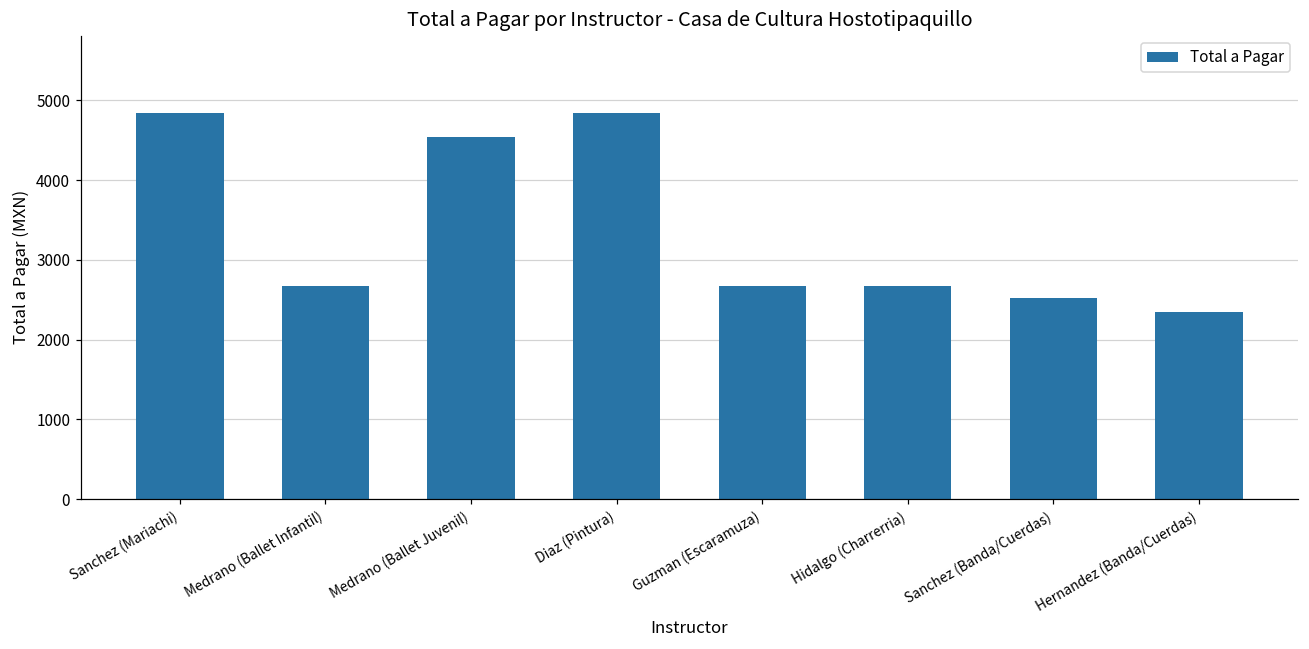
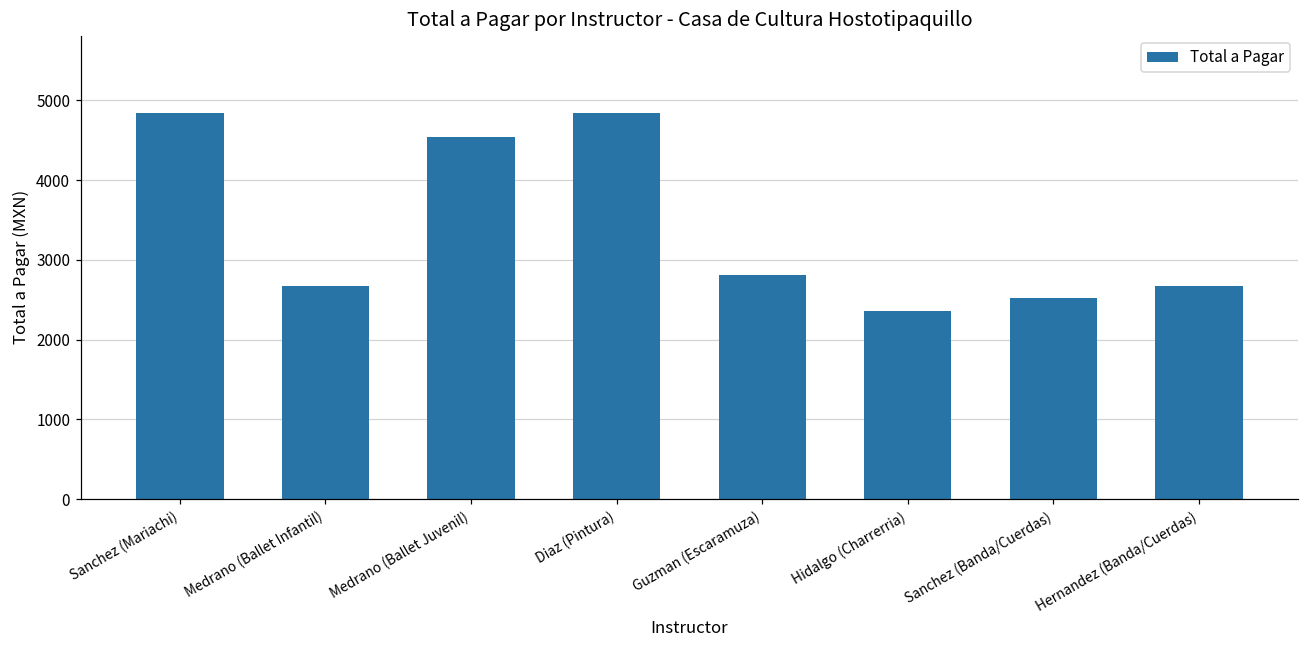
Guzman (Escaramuza): 2700 -> 2800
Hidalgo (Charrerria): 2700 -> 2400
Hernandez (Banda/Cuerdas): 2400 -> 2700
